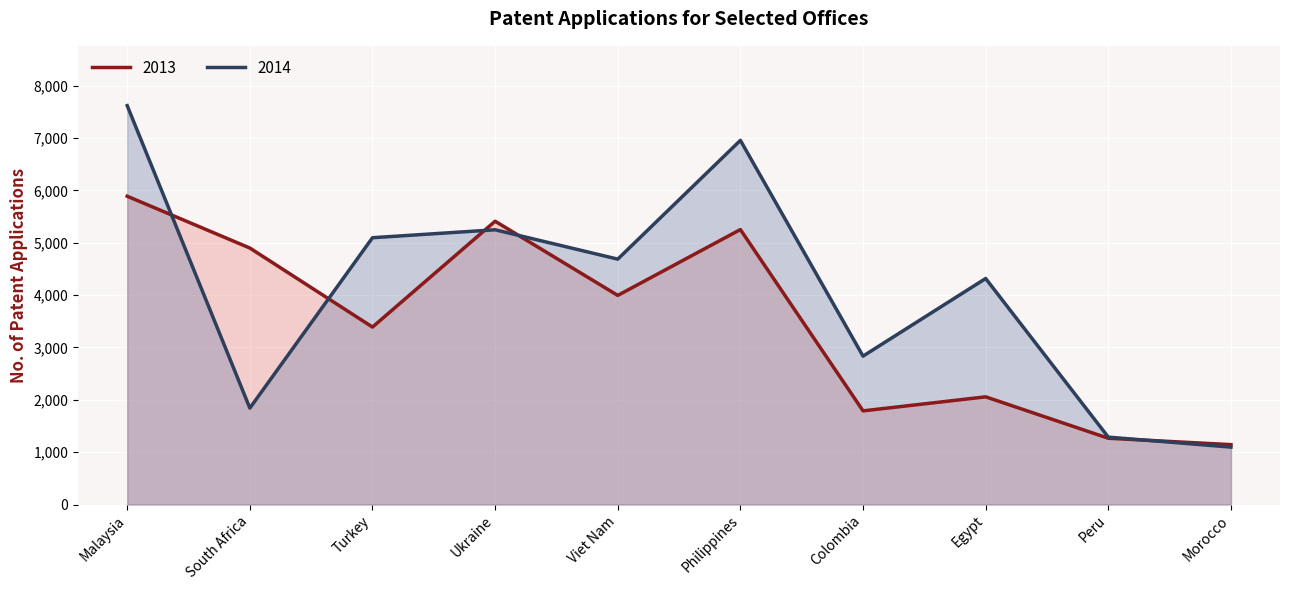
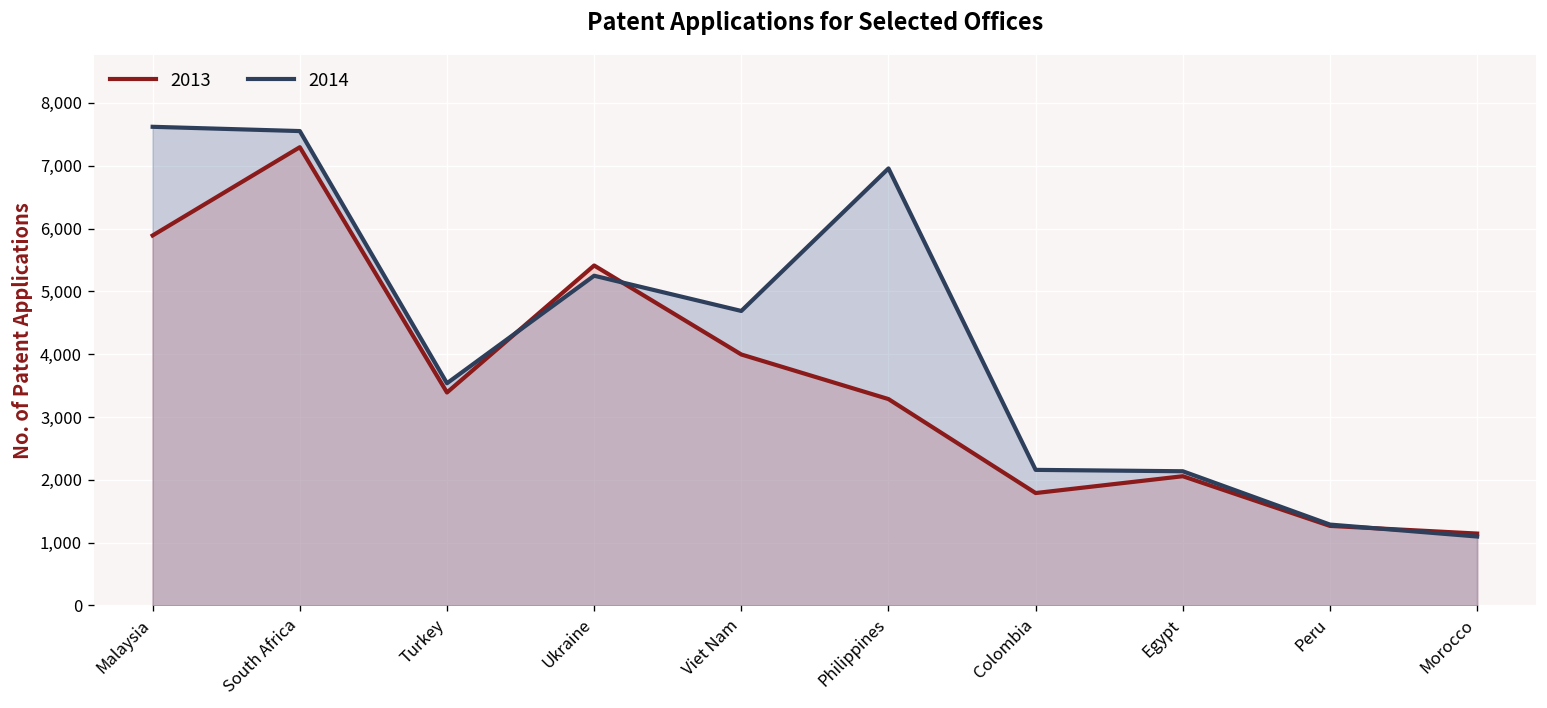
2013, South Africa: 4,900 -> 7,300
2014, South Africa: 1,800 -> 7,600
2014, Turkey: 5,100 -> 3,500
2013, Philippines: 5,300 -> 3,300
2014, Colombia: 2,800 -> 2,200
2014, Egypt: 4,300 -> 2,100
